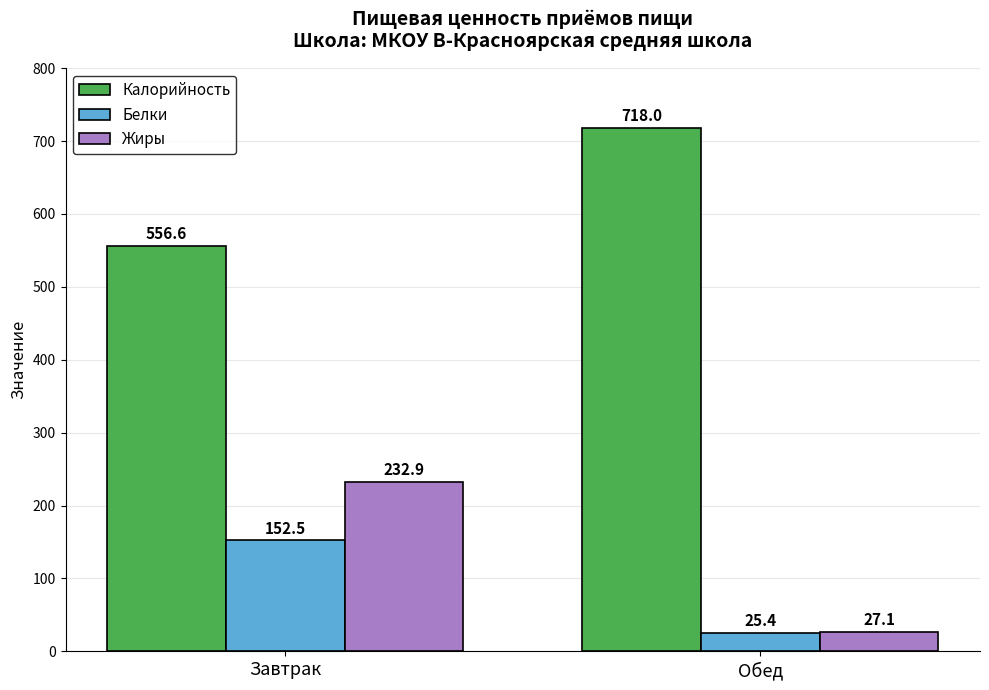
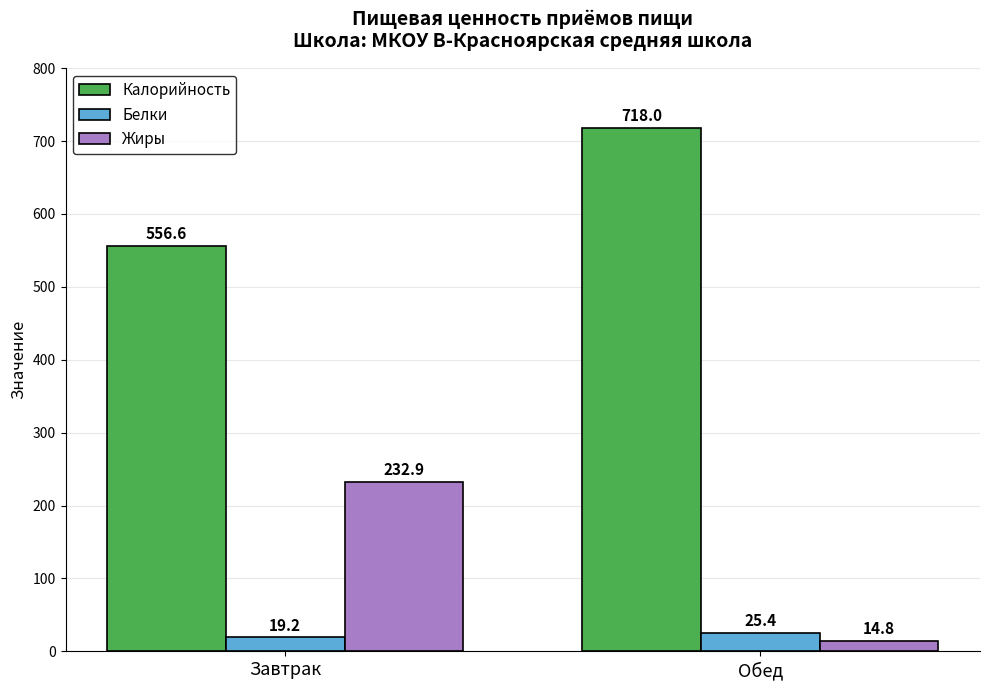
Белки, Завтрак: 152.5 -> 19.2
Жиры, Обед: 27.1 -> 14.8
